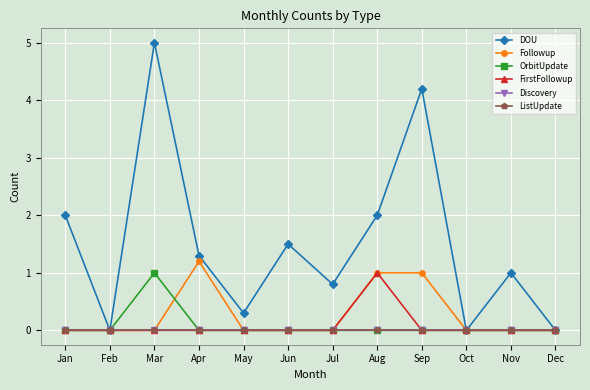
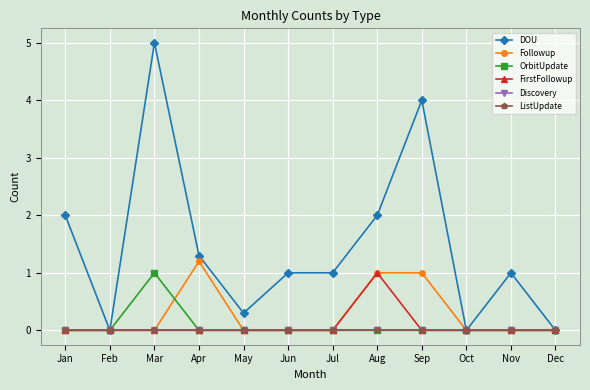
DOU, Jun: 1.5 -> 1.0
DOU, Jul: 0.8 -> 1.0
DOU, Sep: 4.2 -> 4.0
